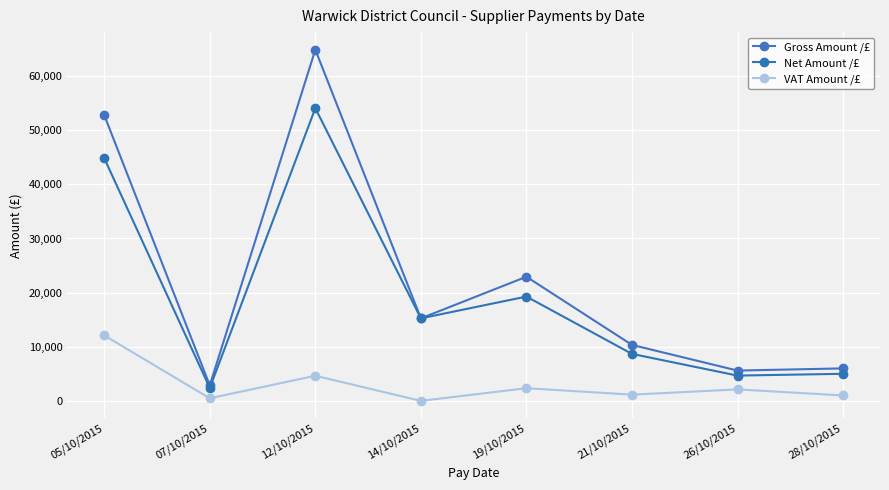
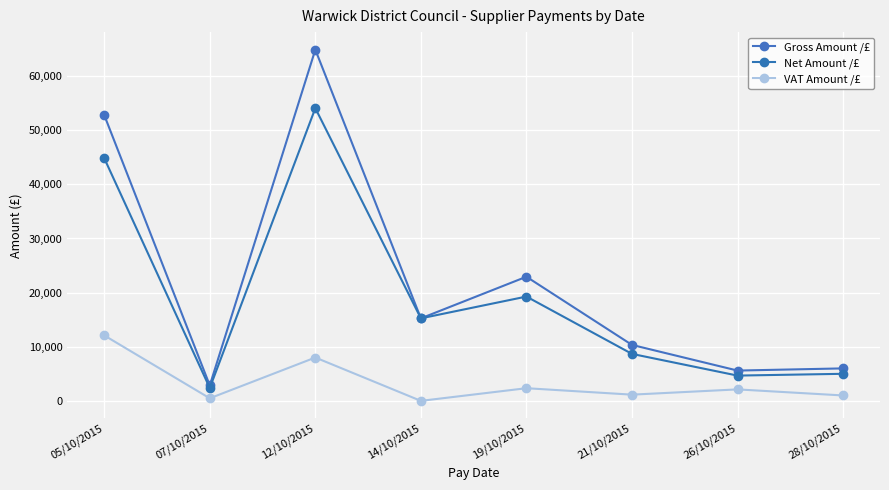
VAT Amount /£, 12/10/2015: 5,000 -> 8,000
